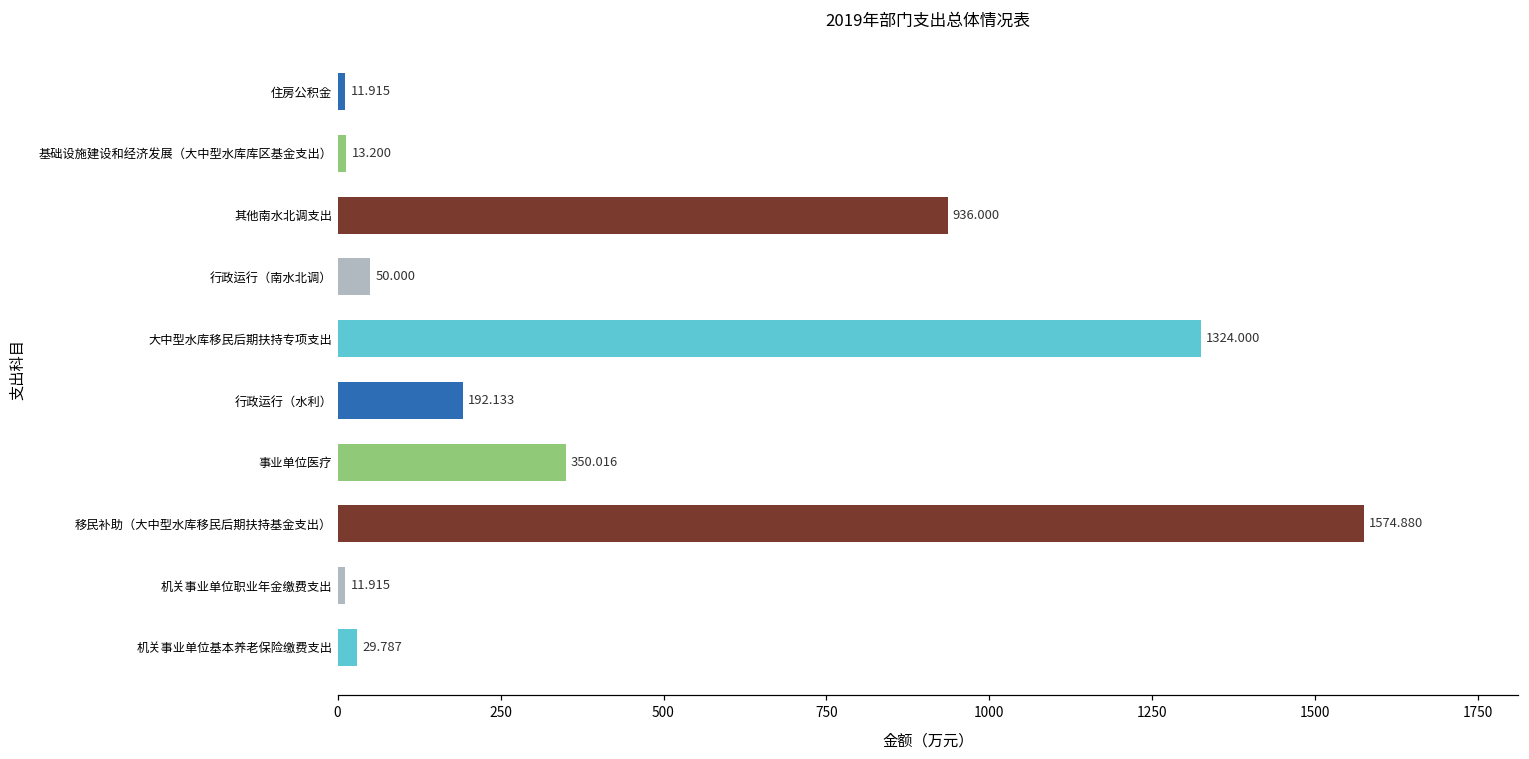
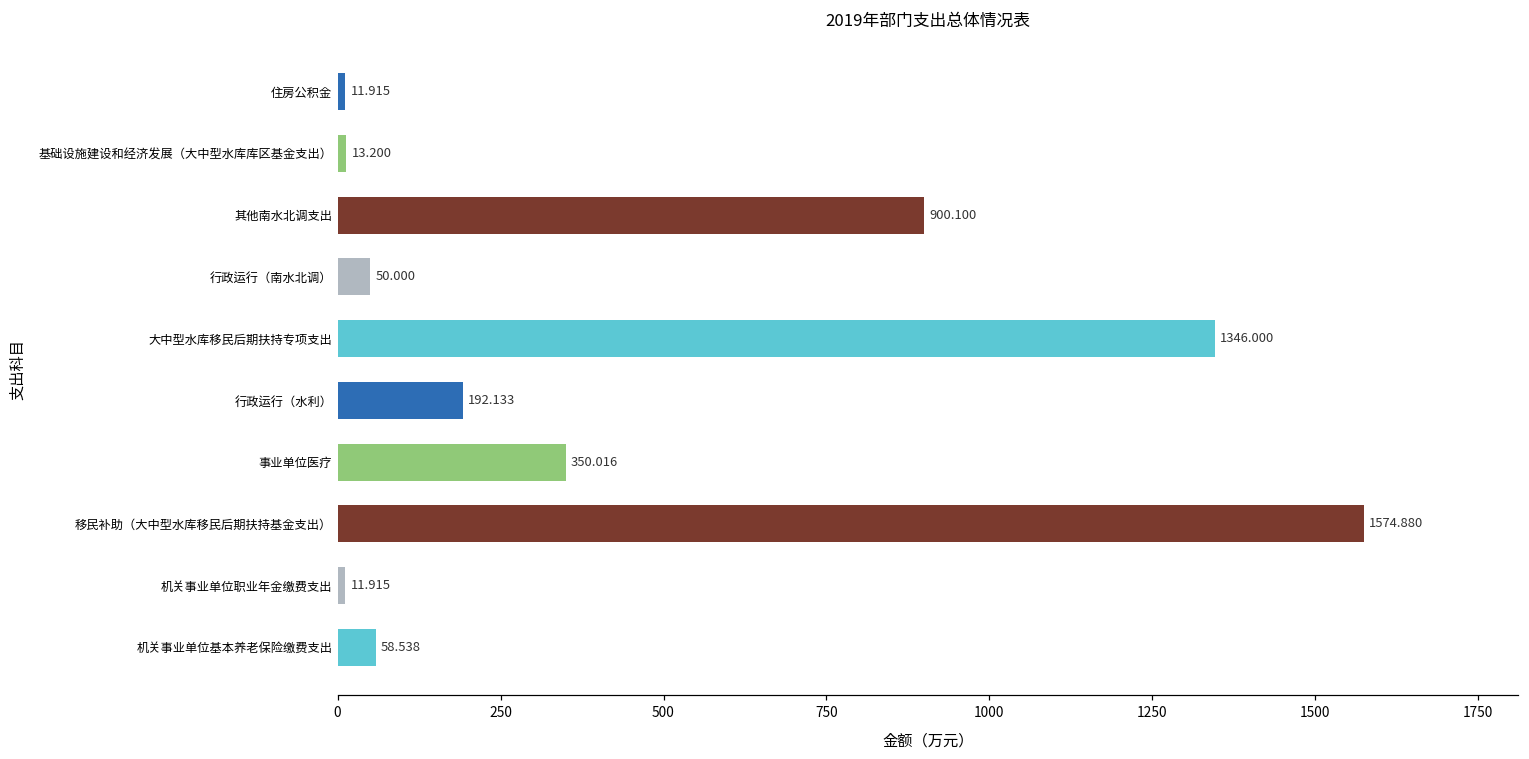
其他南水北调支出: 936.000 -> 900.100
大中型水库移民后期扶持专项支出: 1324.000 -> 1346.000
机关事业单位基本养老保险缴费支出: 29.787 -> 58.538
